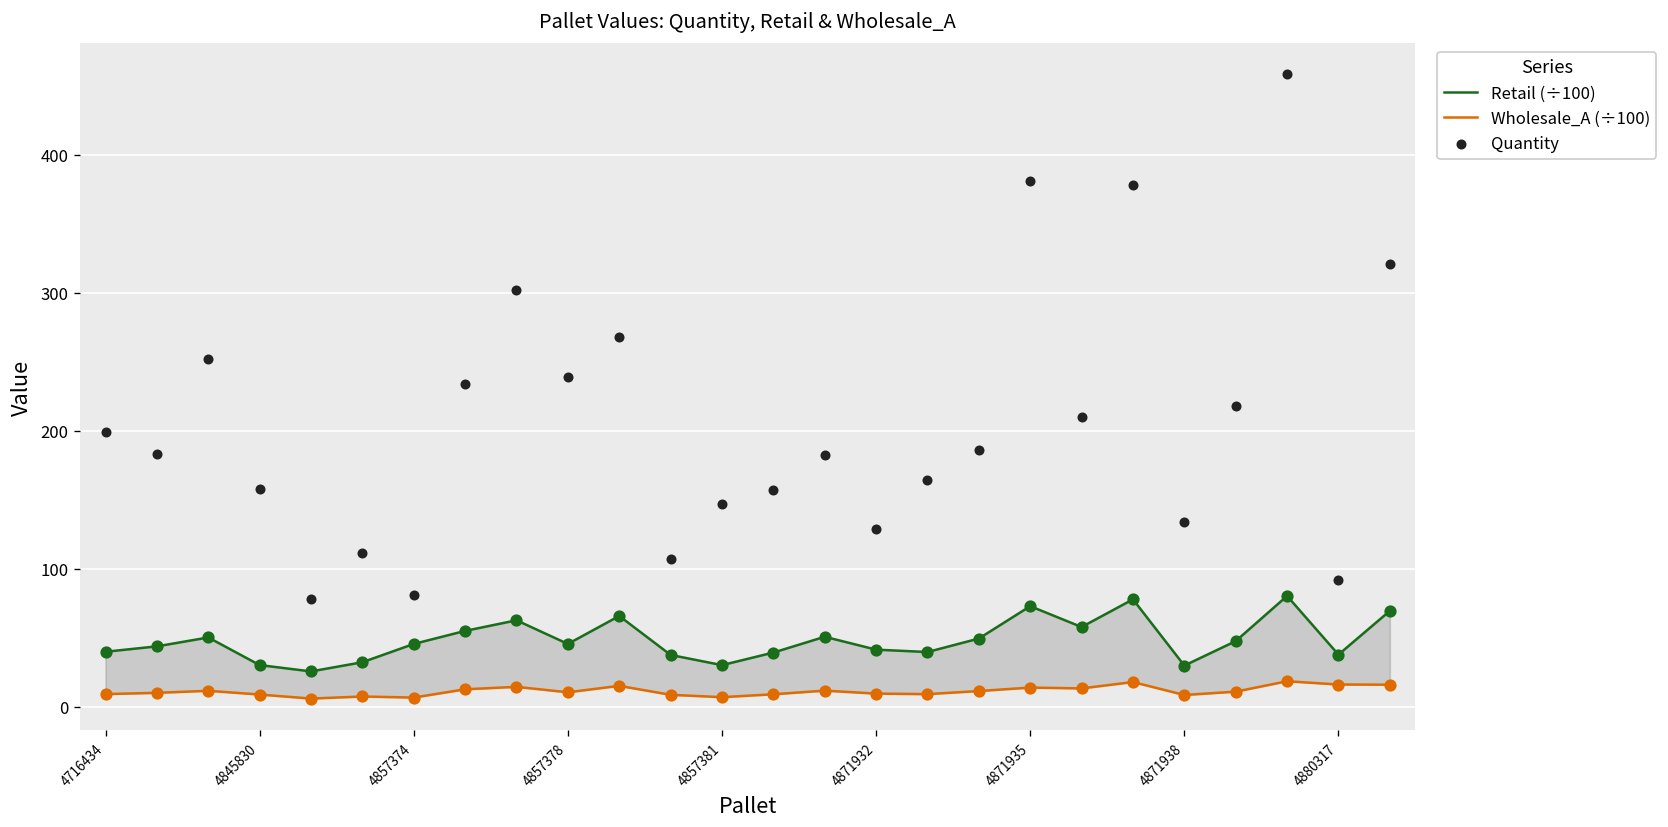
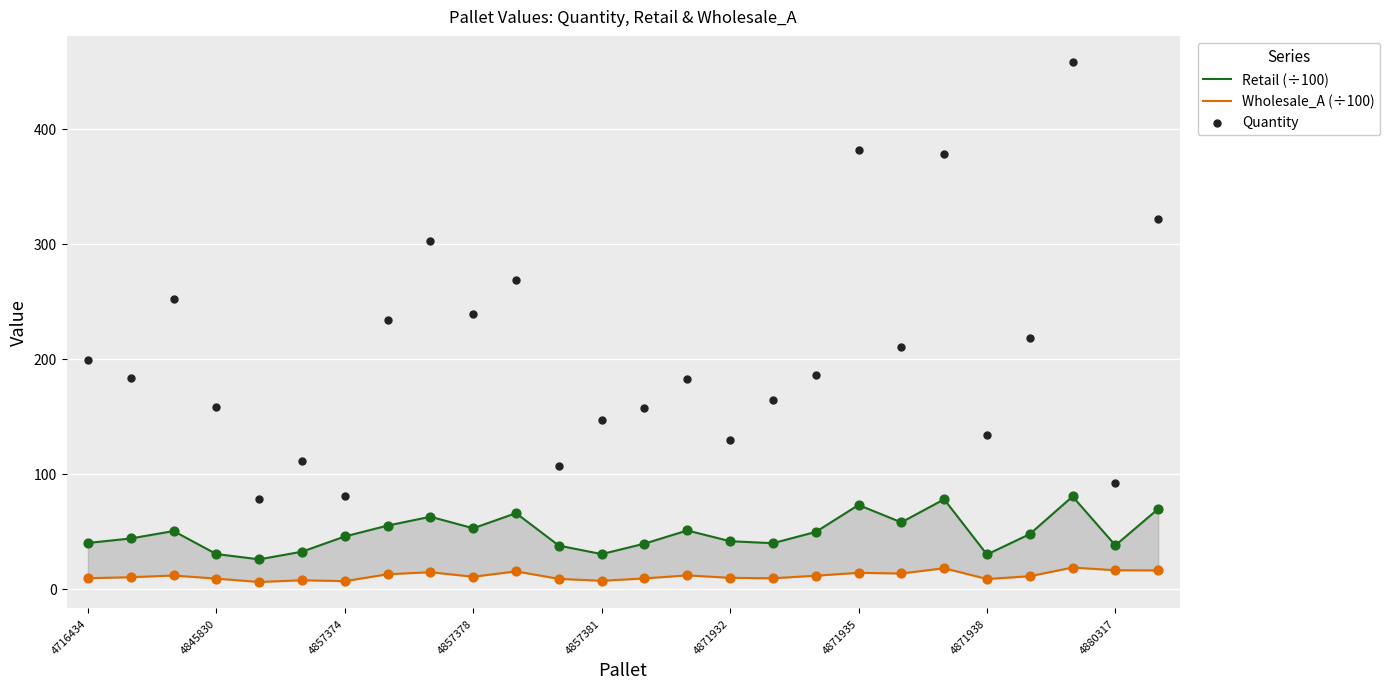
Retail (÷100), 4857378: 45 -> 53
